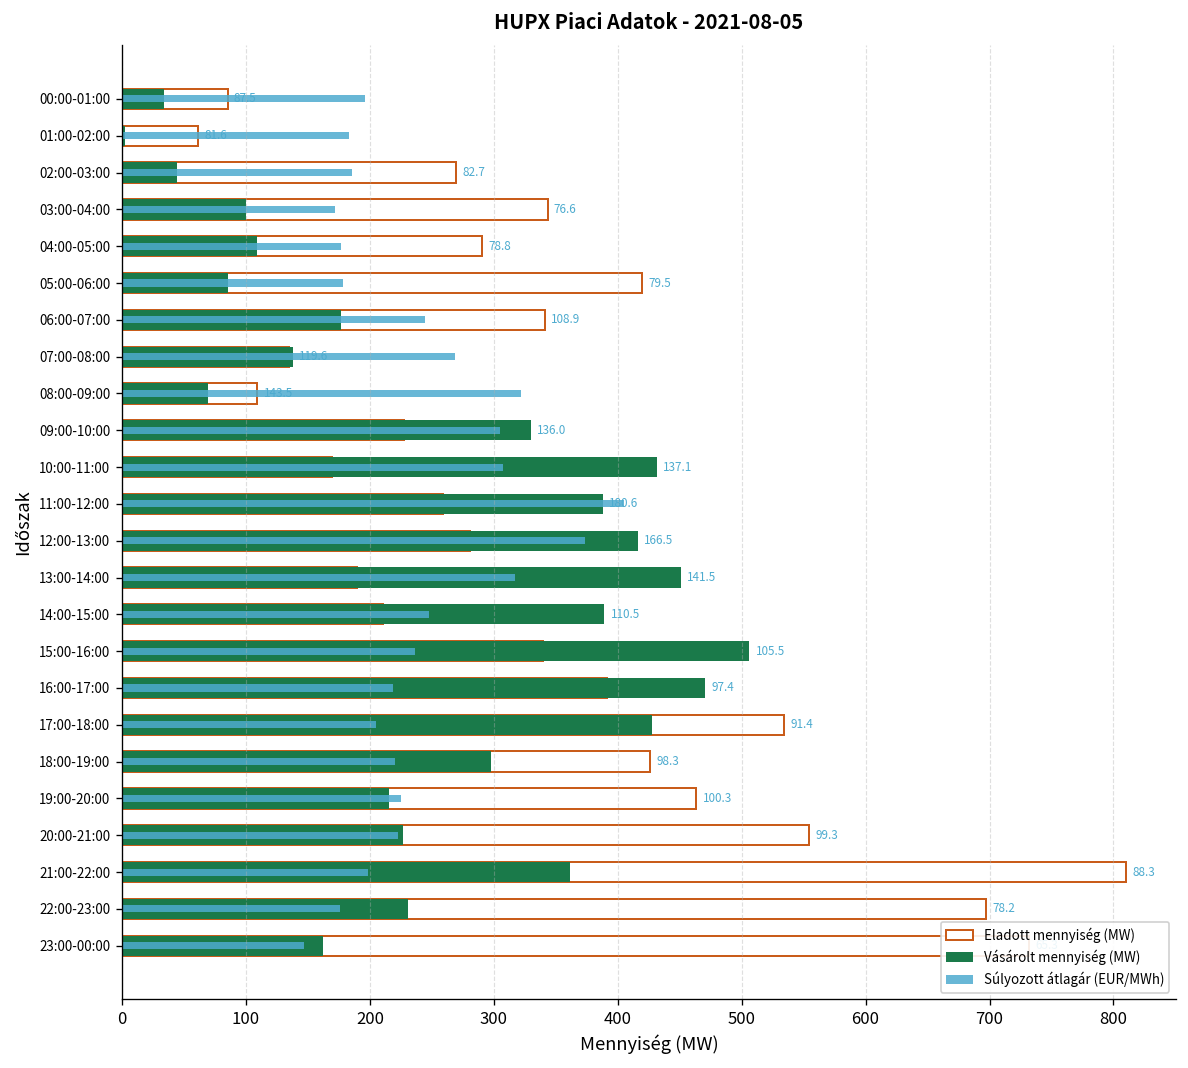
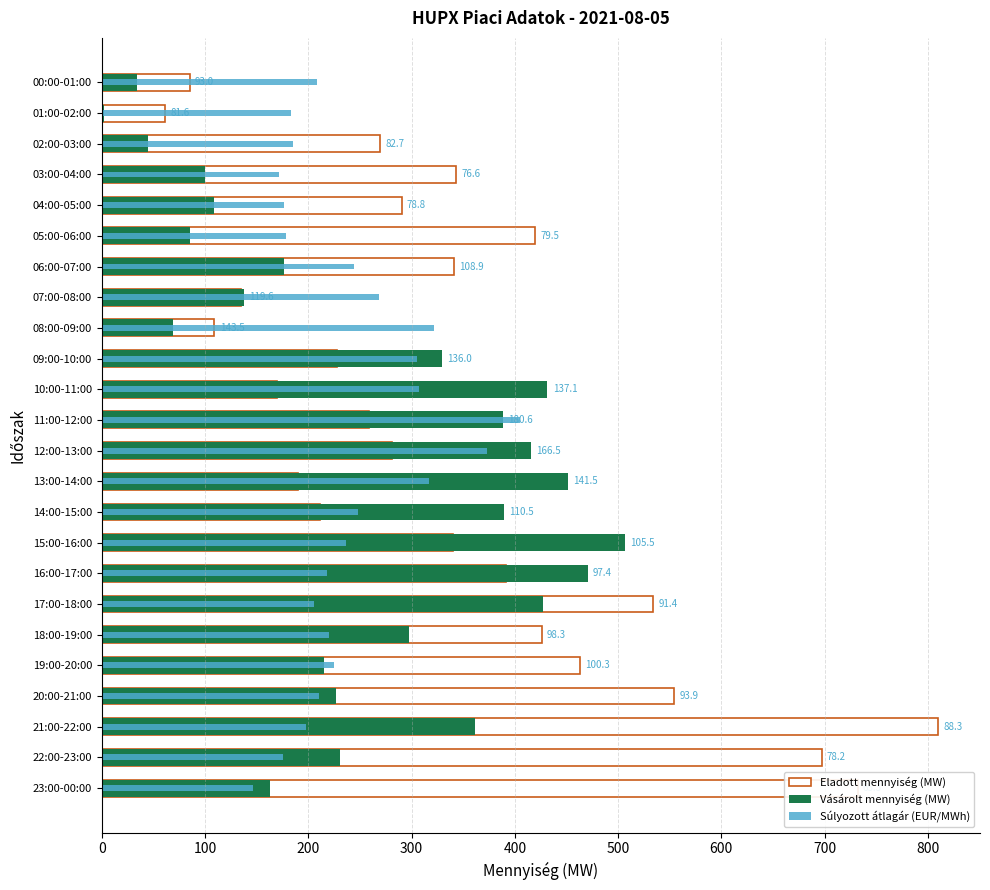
Súlyozott átlagár (EUR/MWh), 00:00-01:00: 196 -> 209
Súlyozott átlagár (EUR/MWh), 20:00-21:00: 99.3 -> 93.9
